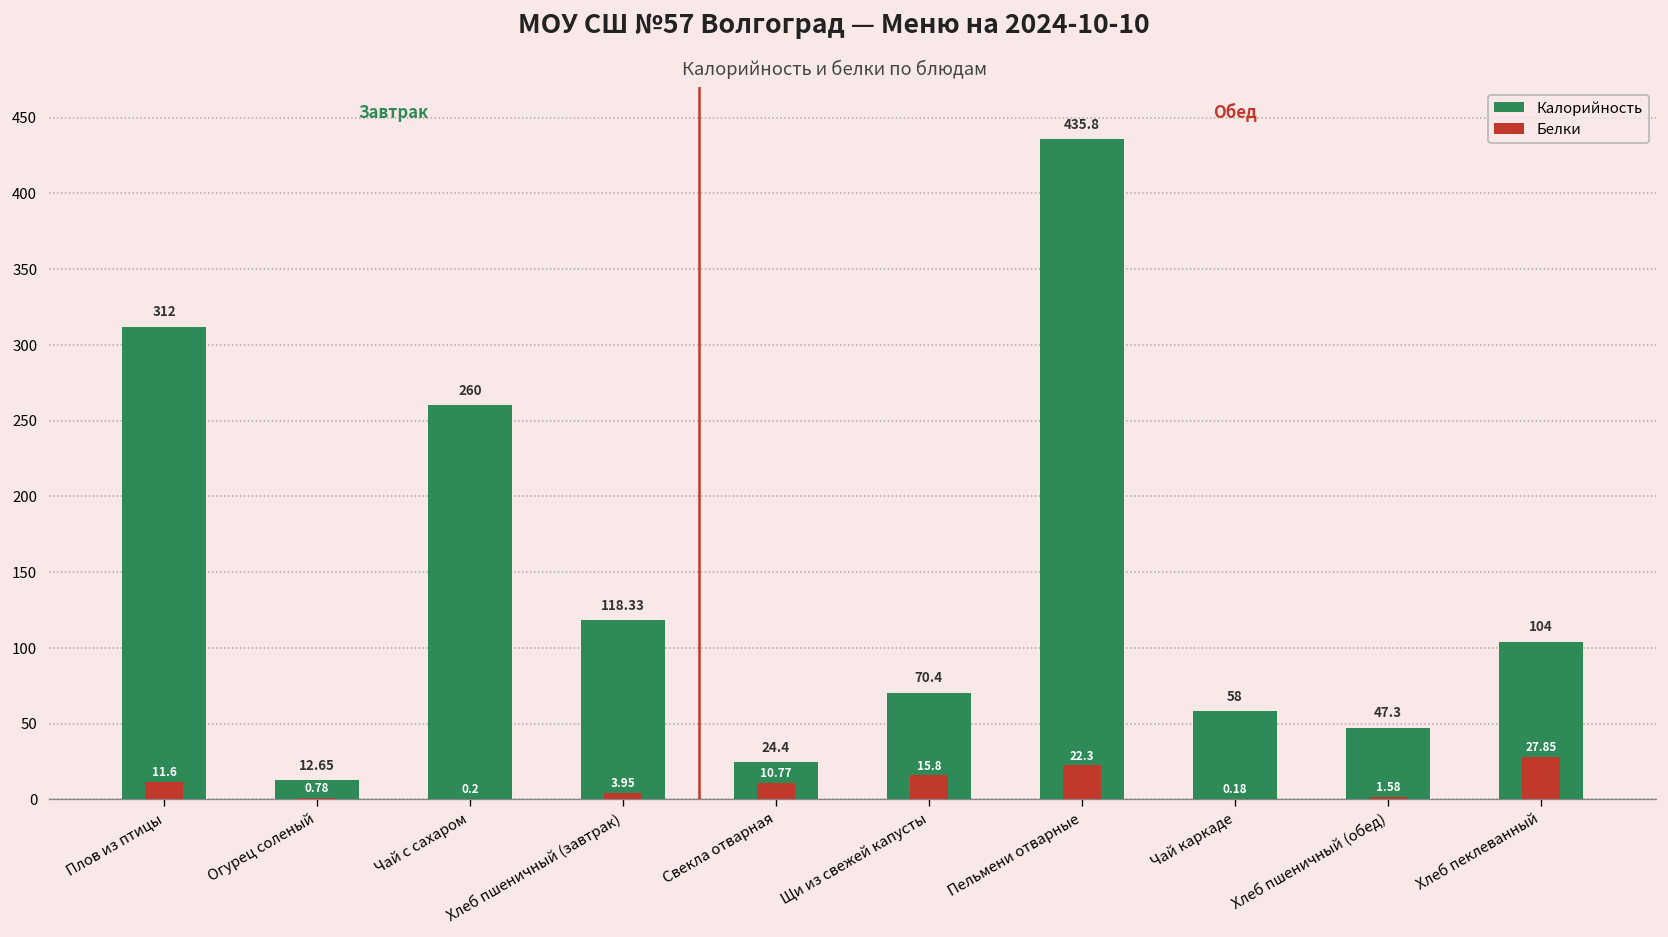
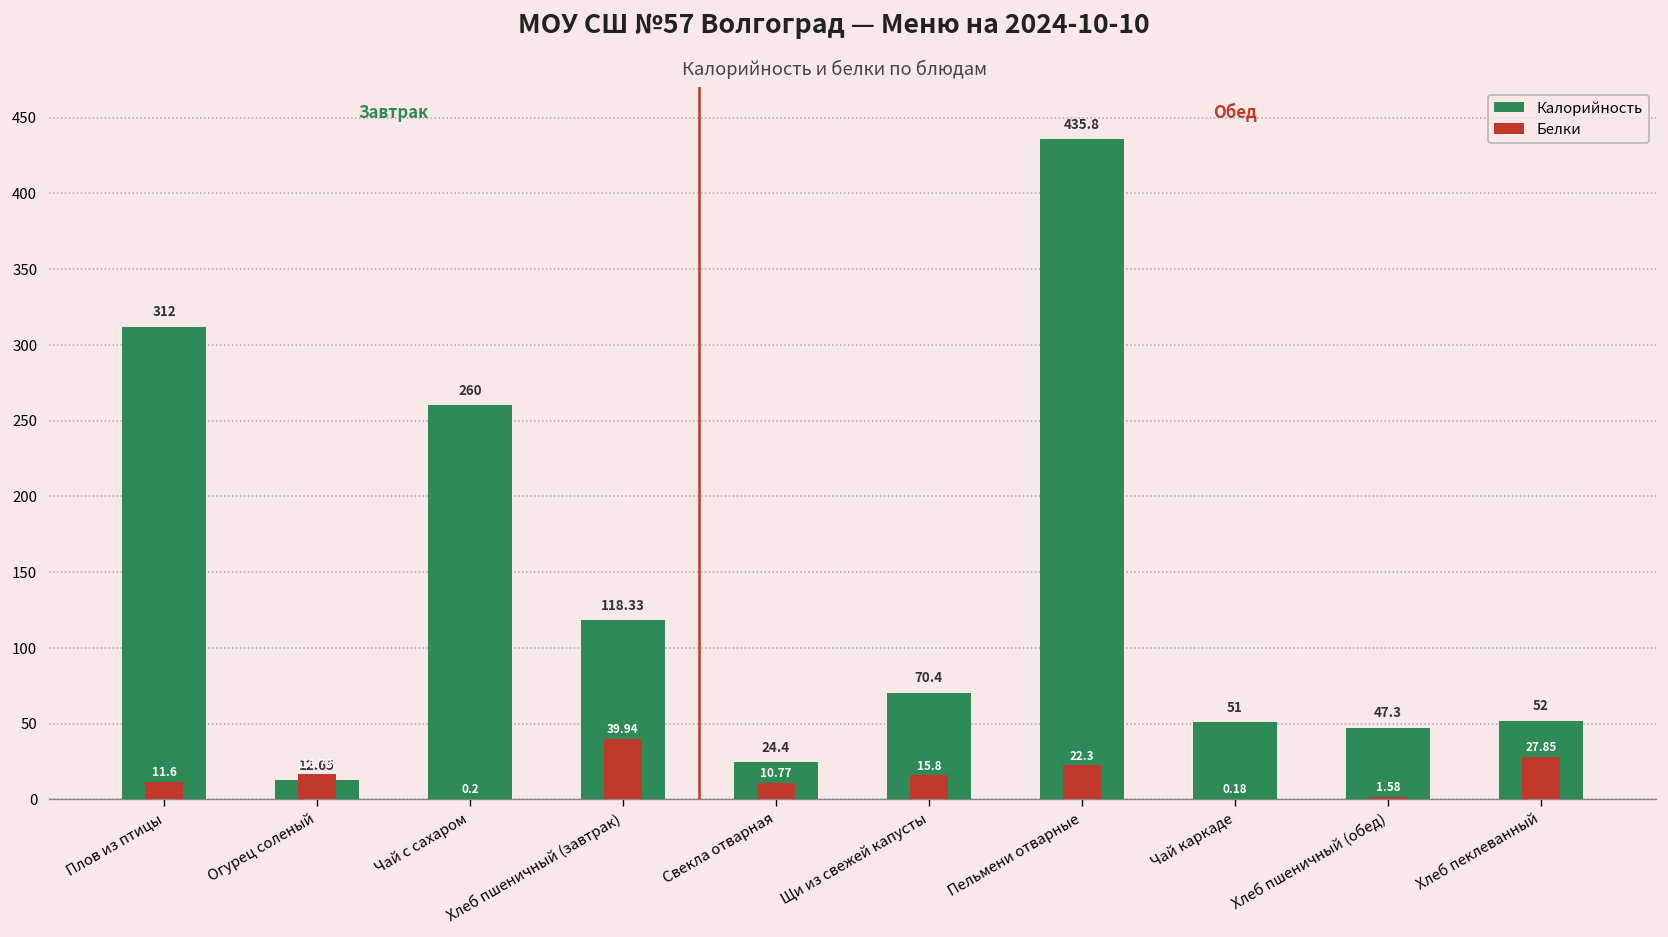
Белки, Огурец соленый: 1 -> 17
Белки, Хлеб пшеничный (завтрак): 3.95 -> 39.94
Калорийность, Чай каркаде: 58 -> 51
Калорийность, Хлеб пеклеванный: 104 -> 52
